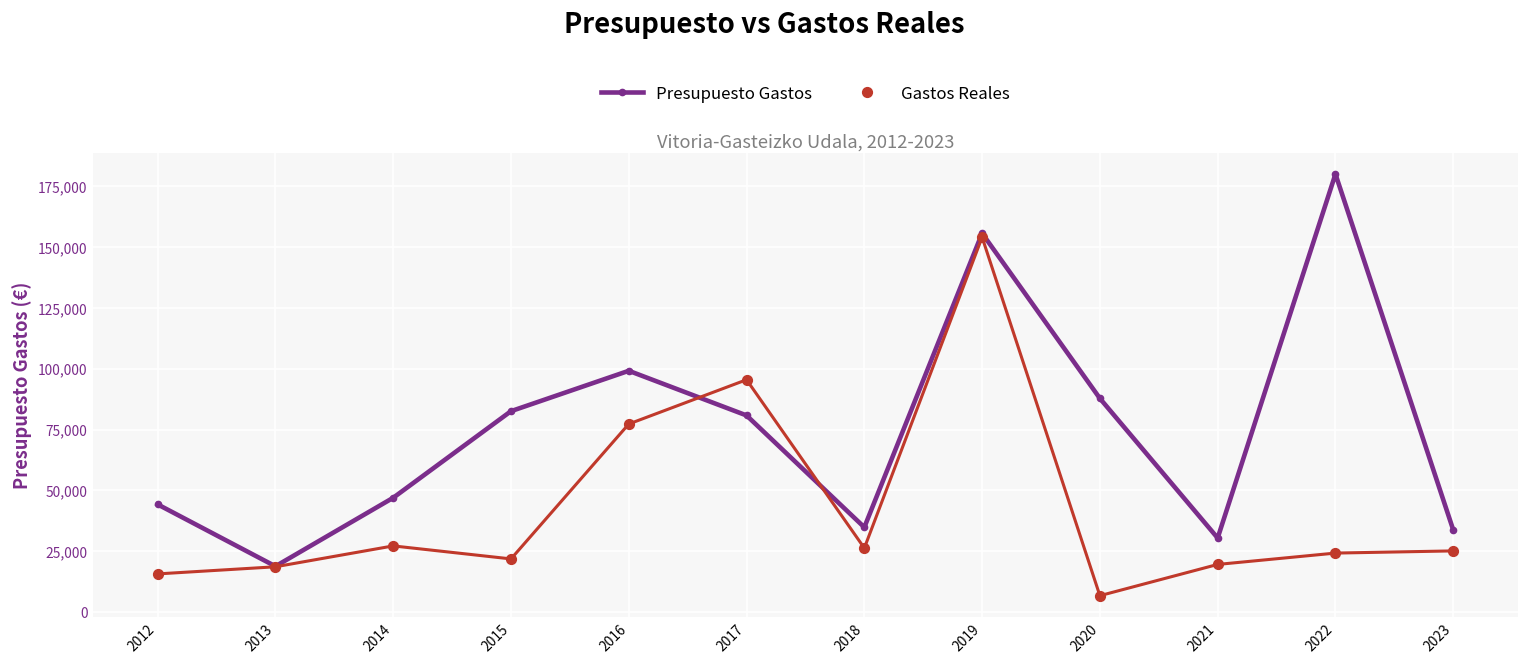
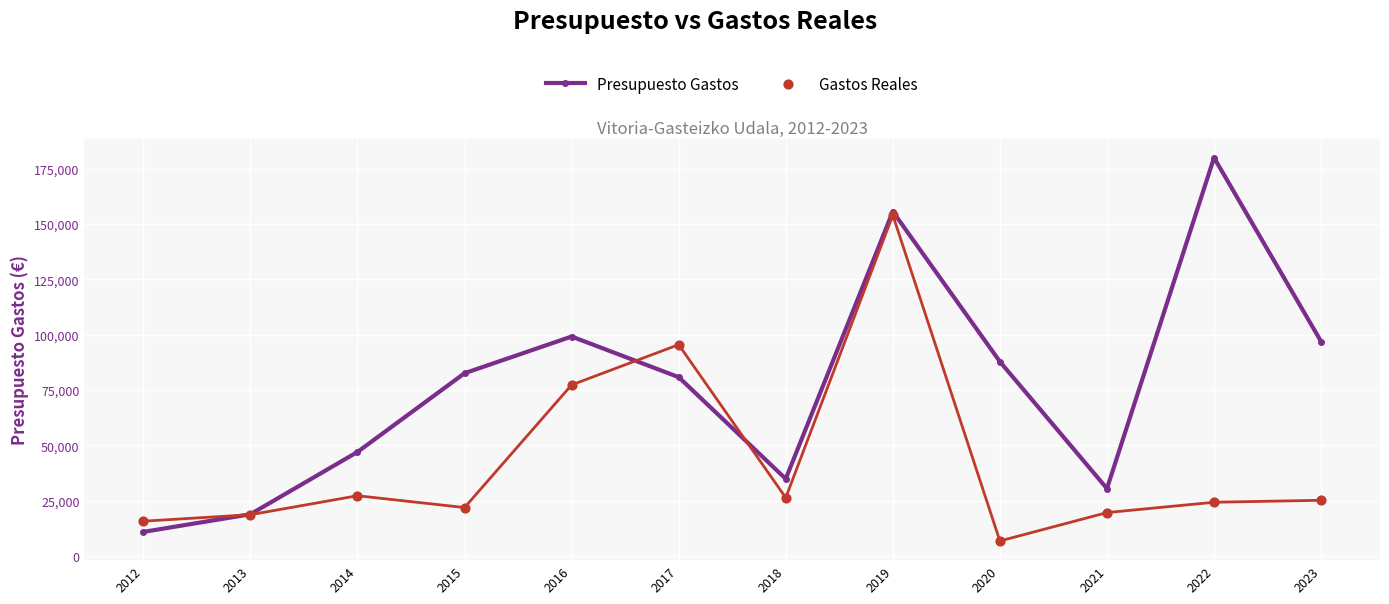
Presupuesto Gastos, 2012: 44,000 -> 11,000
Presupuesto Gastos, 2023: 34,000 -> 97,000
